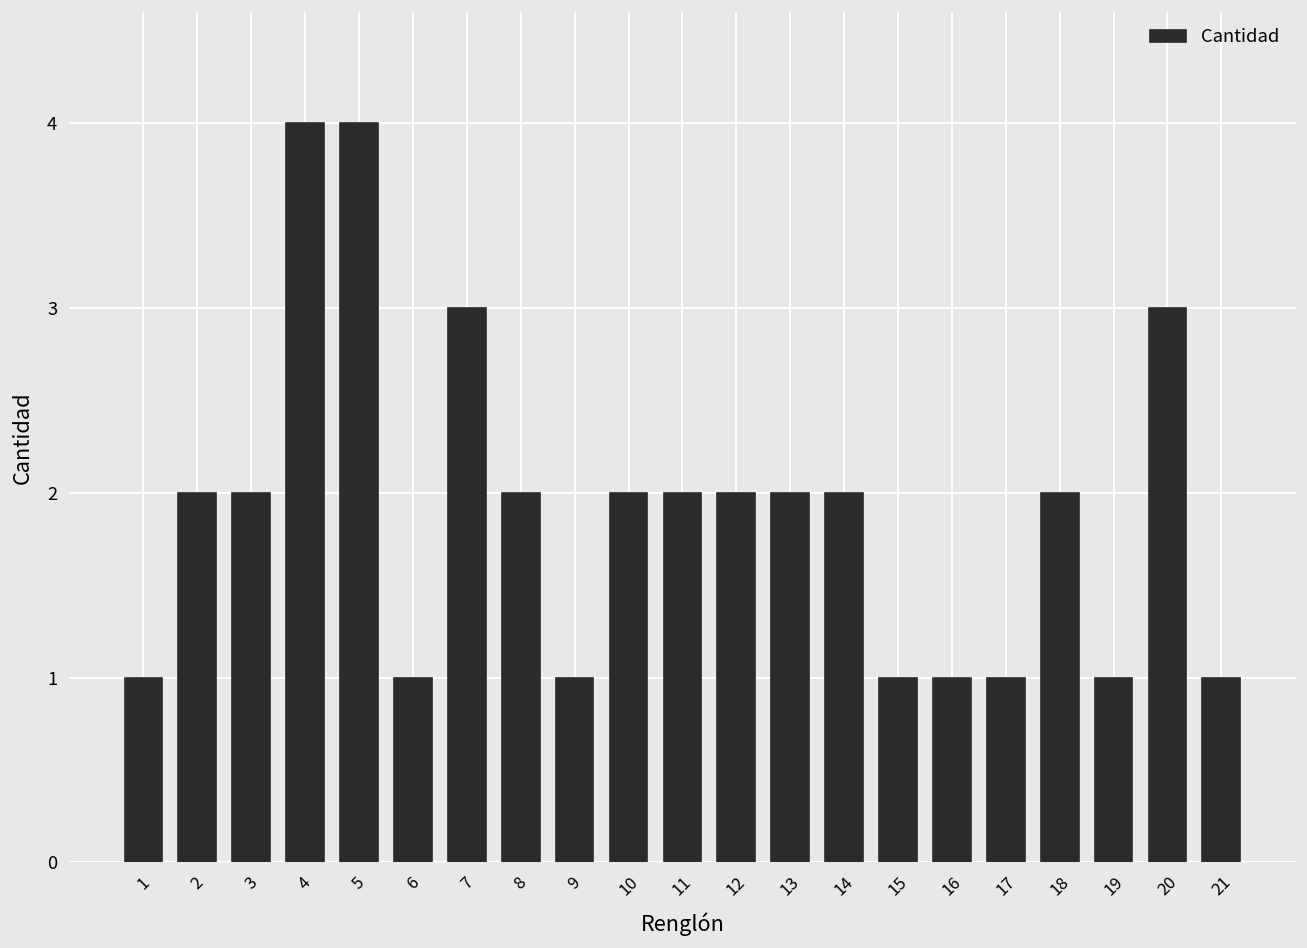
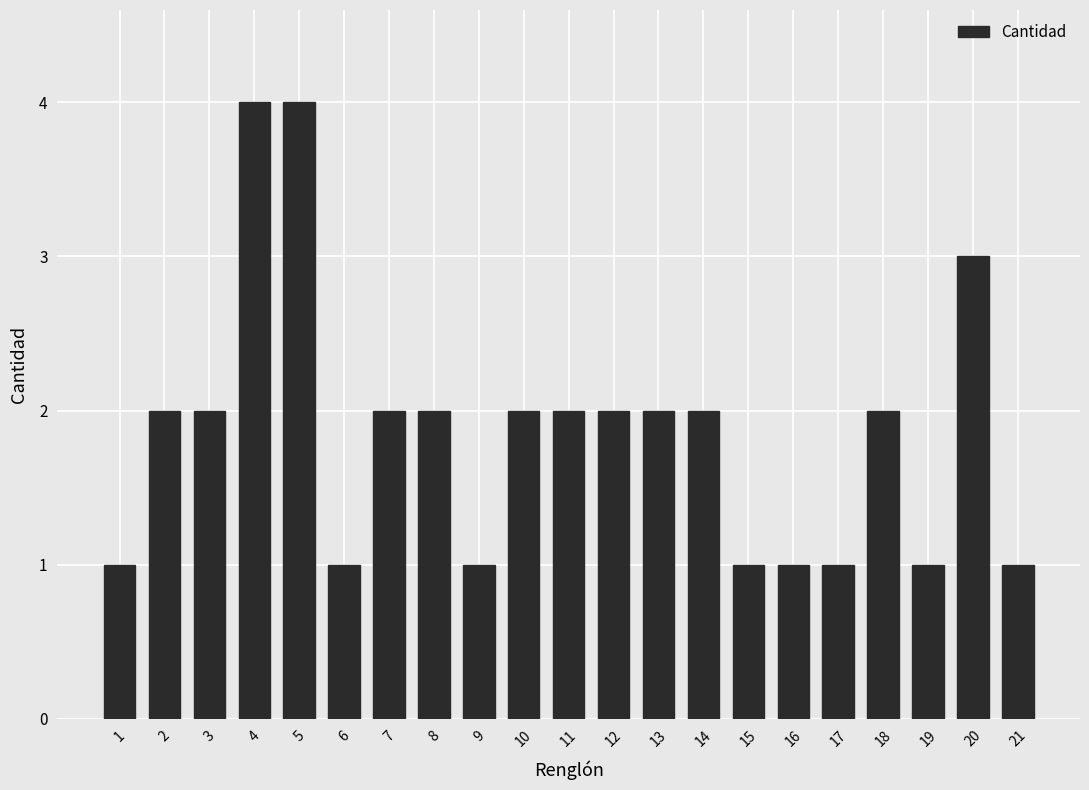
7: 3 -> 2
